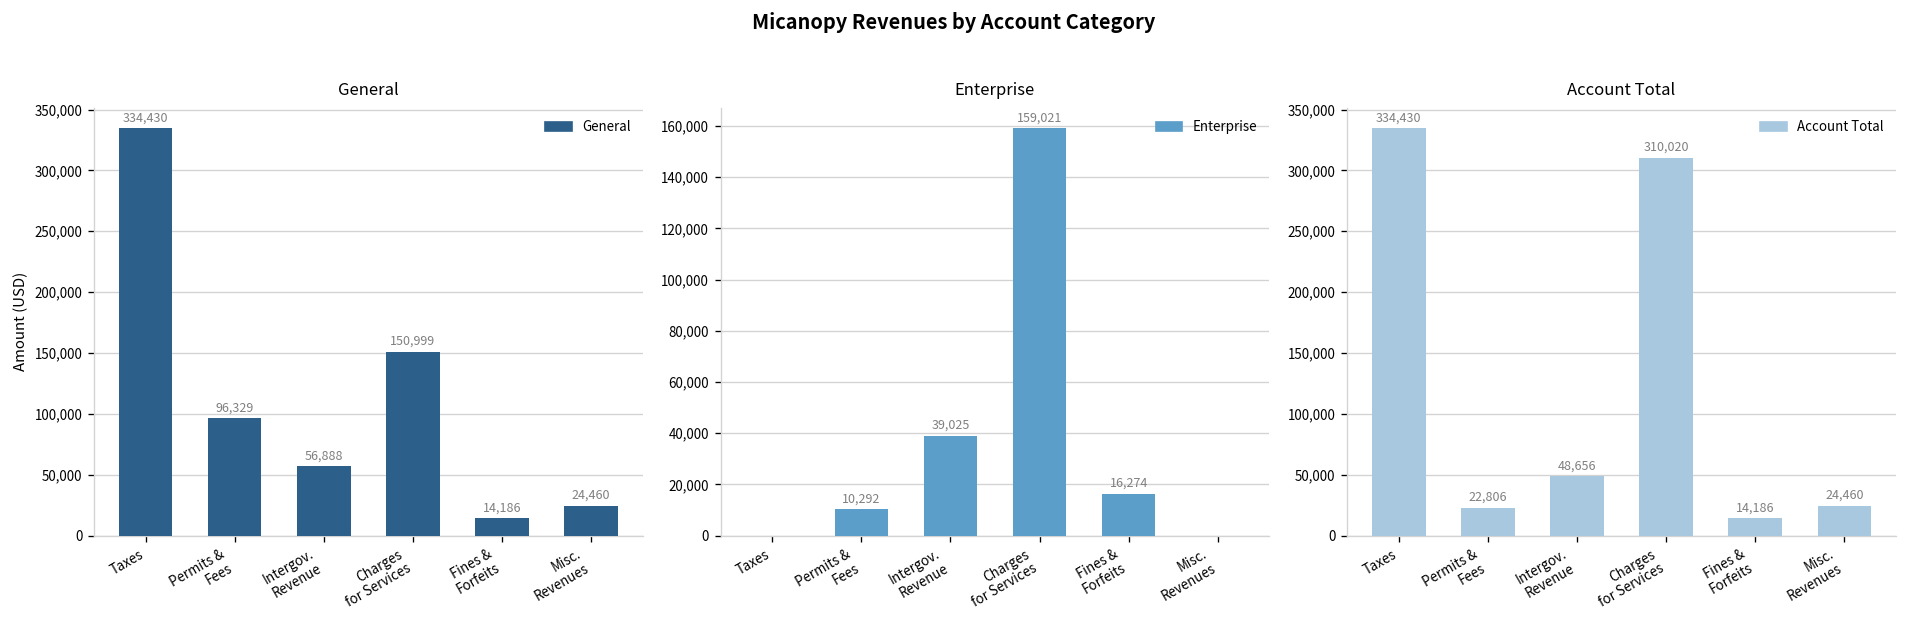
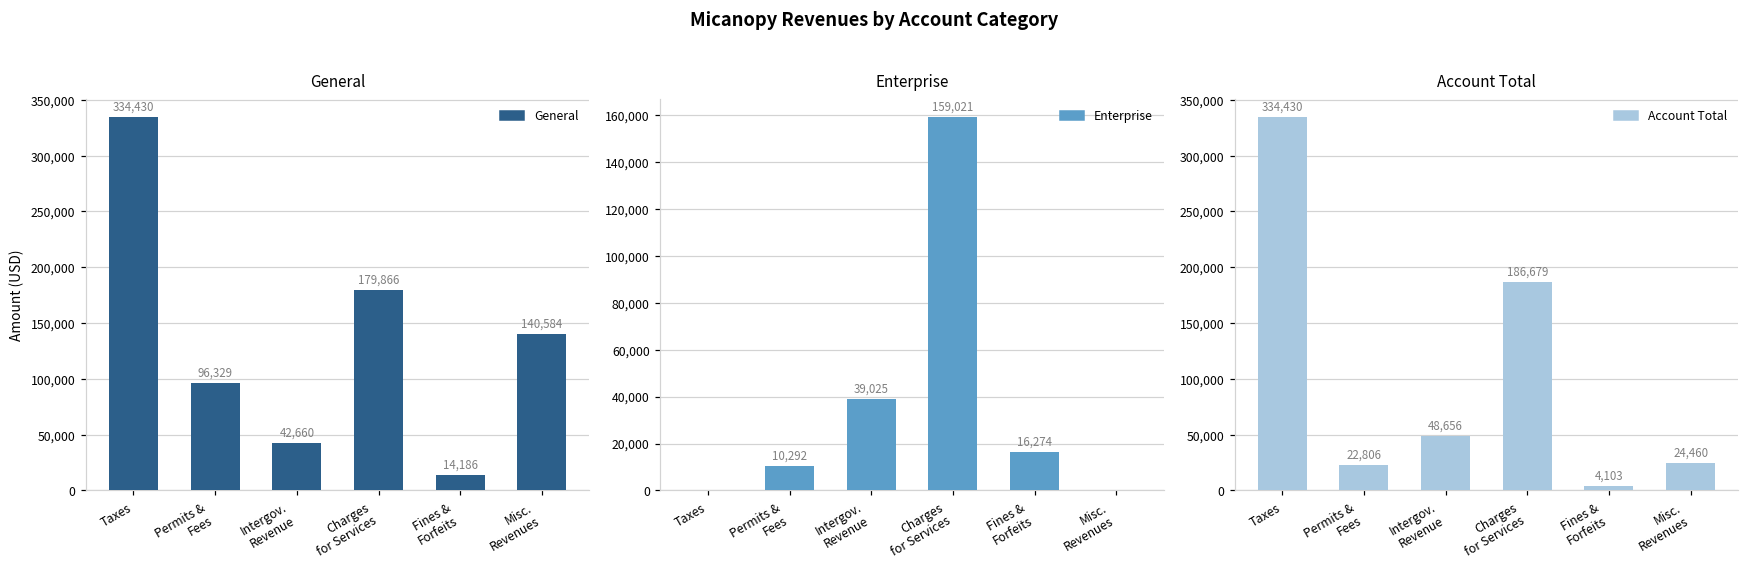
General, Intergov. Revenue: 56,888 -> 42,660
General, Charges for Services: 150,999 -> 179,866
General, Misc. Revenues: 24,460 -> 140,584
Account Total, Charges for Services: 310,020 -> 186,679
Account Total, Fines & Forfeits: 14,186 -> 4,103
